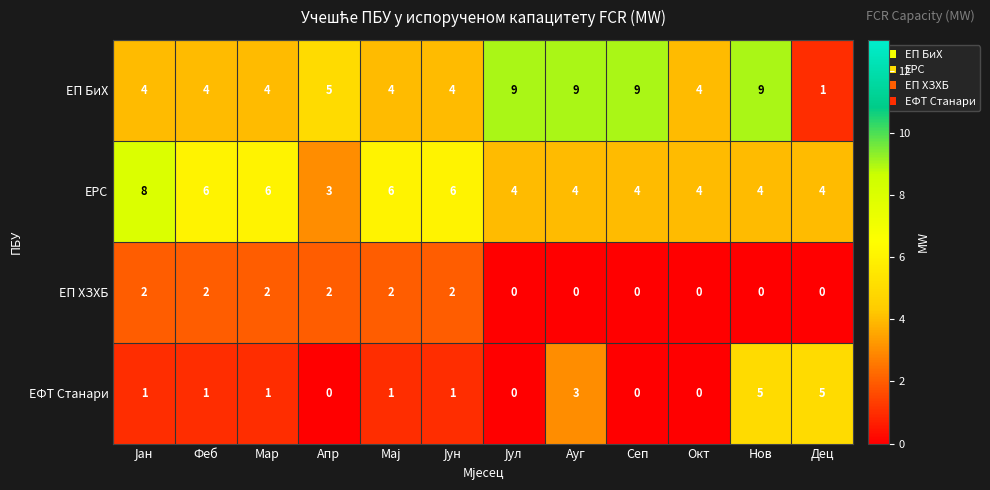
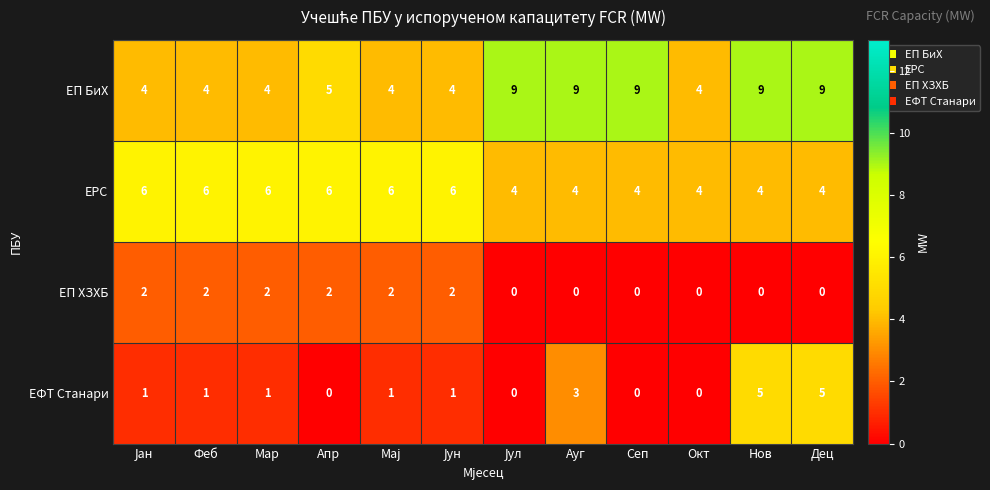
ЕП БиХ, Дец: 1 -> 9
ЕРС, Јан: 8 -> 6
ЕРС, Апр: 3 -> 6
